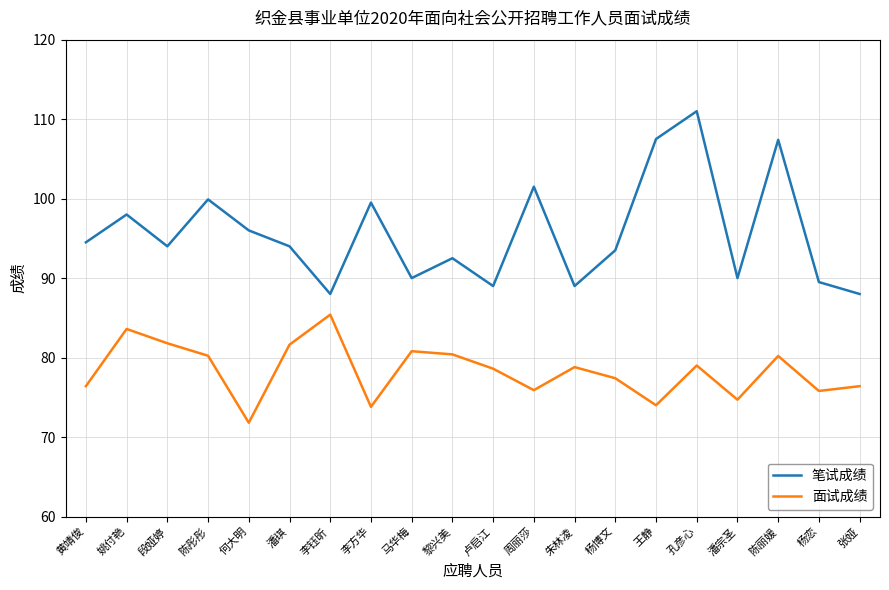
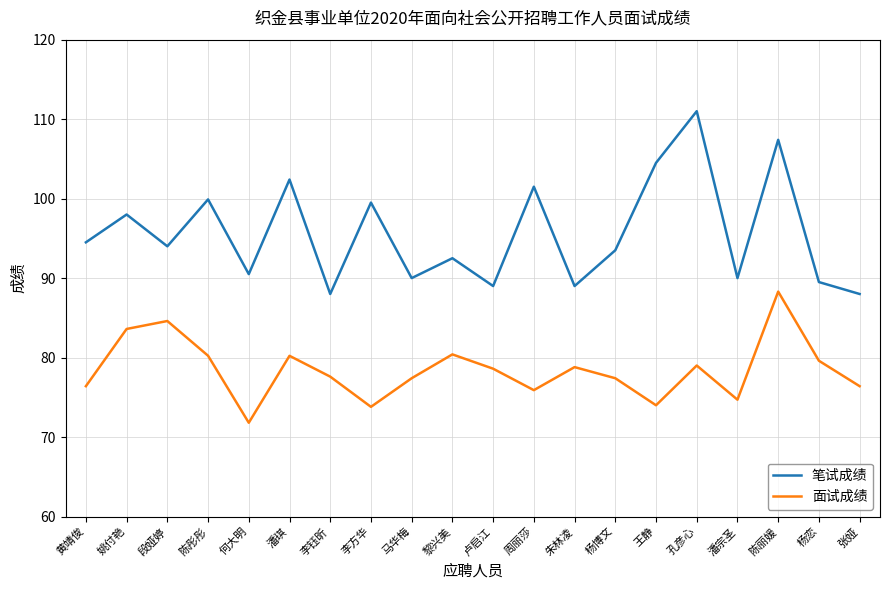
面试成绩, 段娅婷: 82 -> 85
笔试成绩, 何大明: 96 -> 91
笔试成绩, 潘琪: 94 -> 102
面试成绩, 潘琪: 82 -> 80
面试成绩, 李钰昕: 85 -> 78
面试成绩, 马华梅: 81 -> 77
笔试成绩, 王静: 108 -> 105
面试成绩, 陈丽媛: 80 -> 88
面试成绩, 杨恋: 76 -> 80
